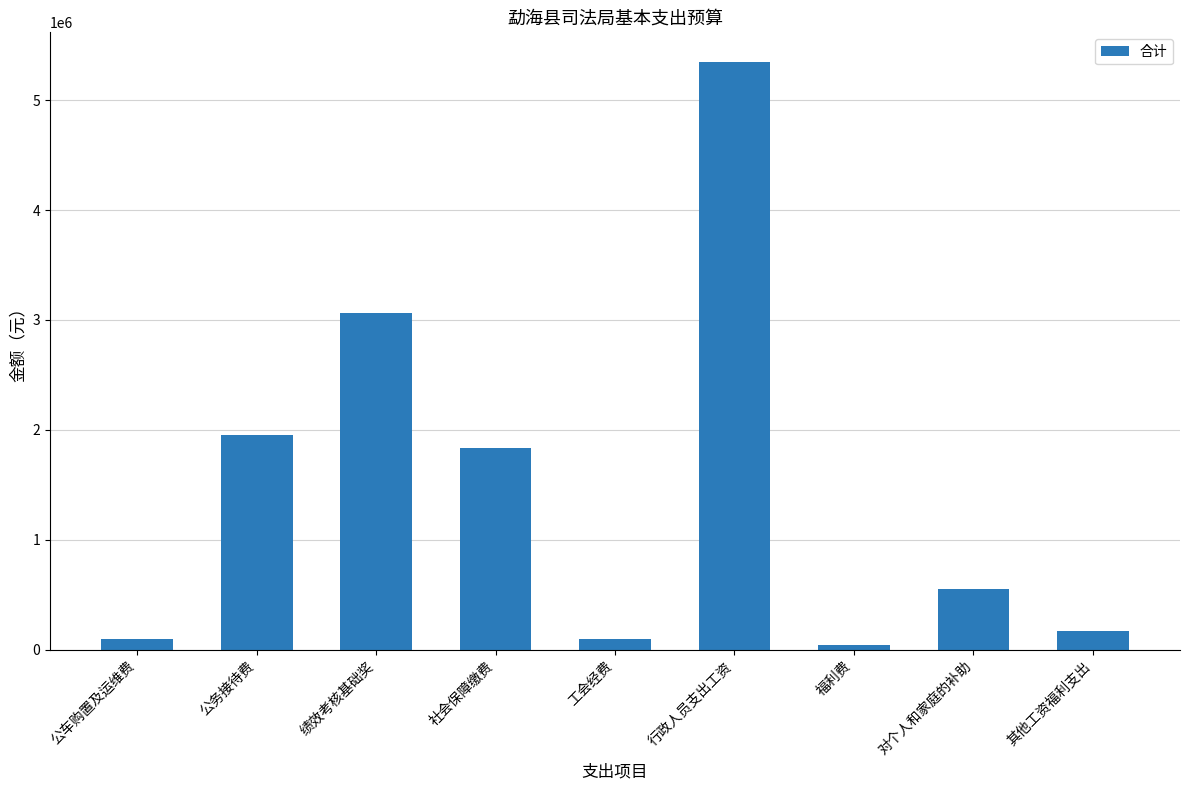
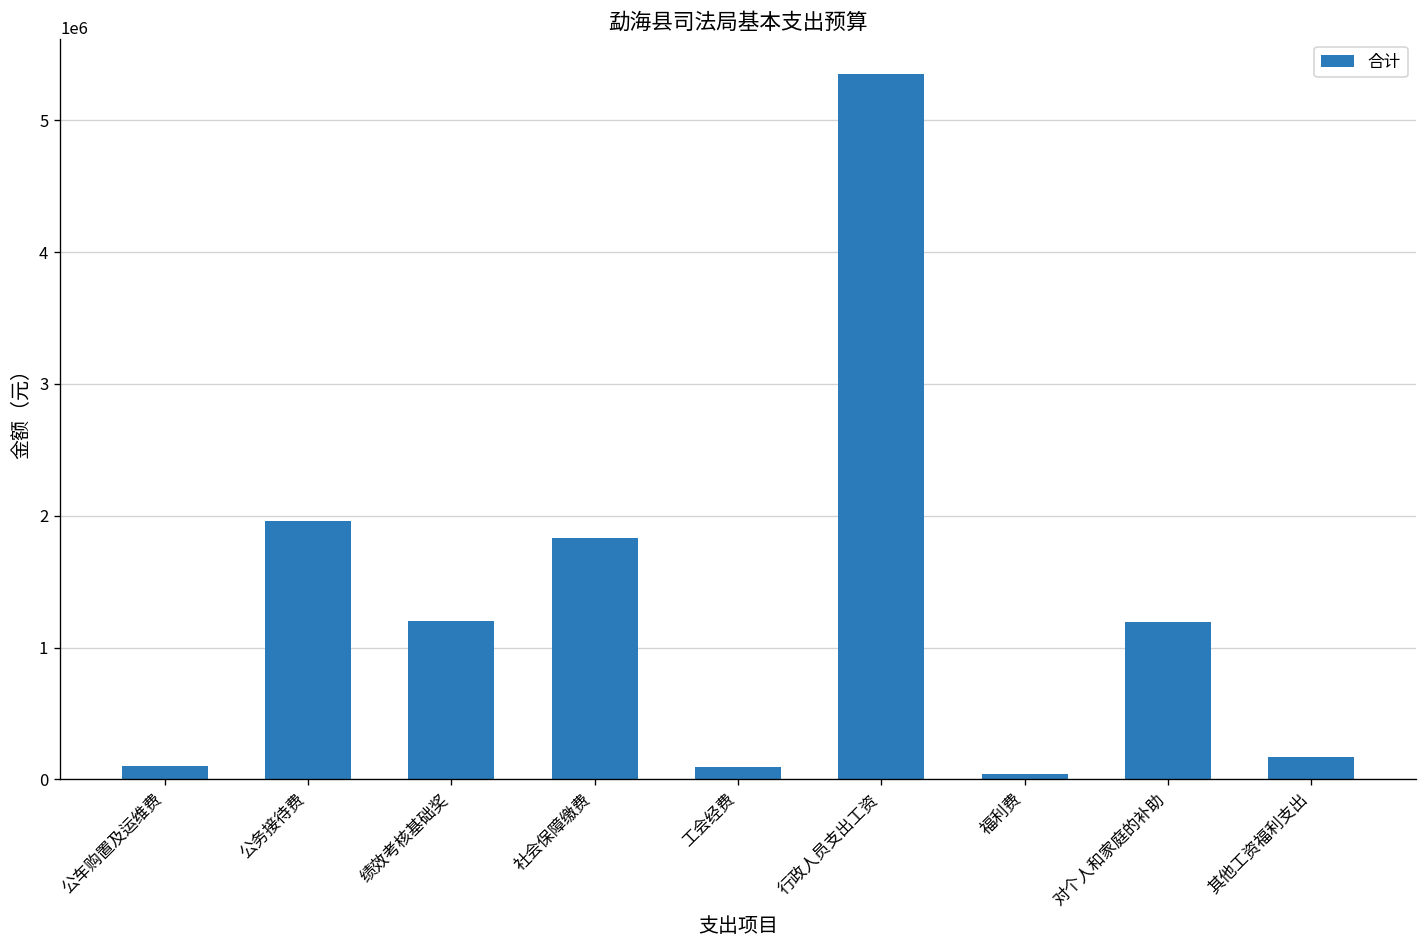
绩效考核基础奖: 3060000 -> 1200000
对个人和家庭的补助: 560000 -> 1200000
